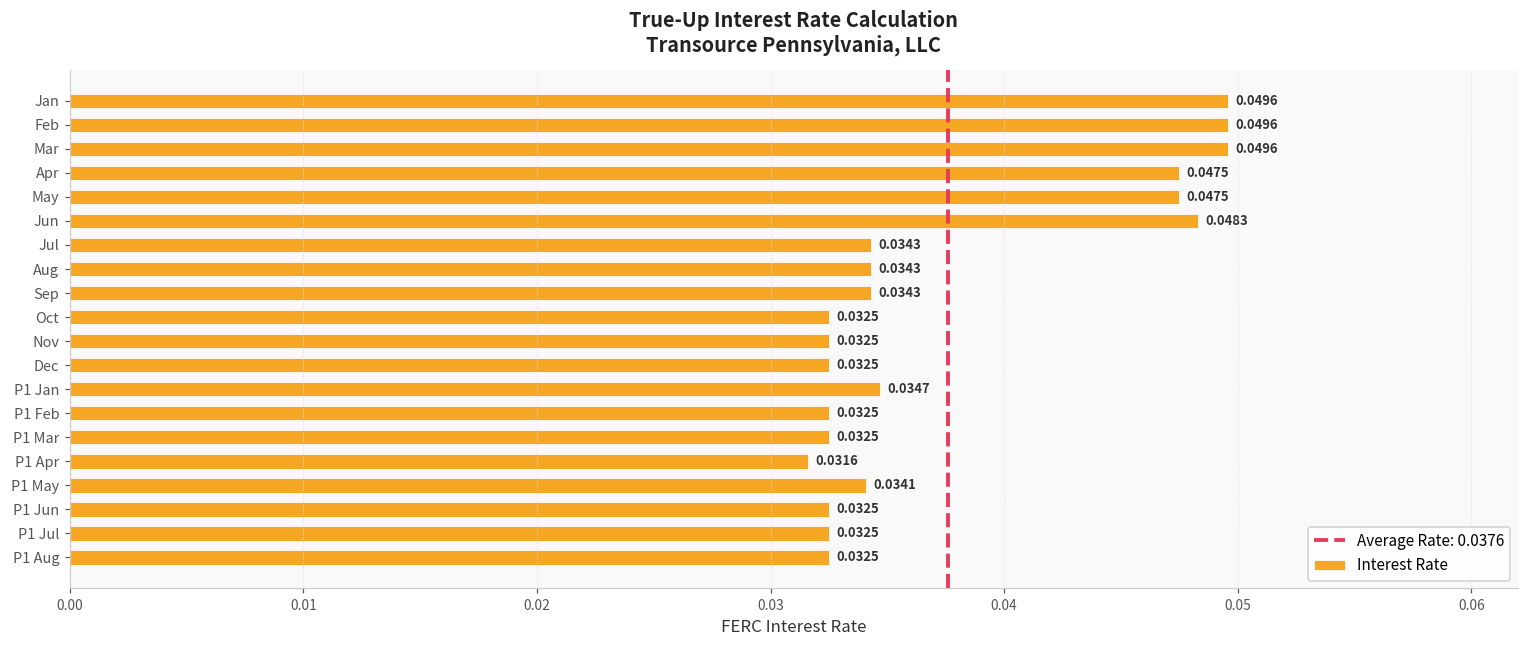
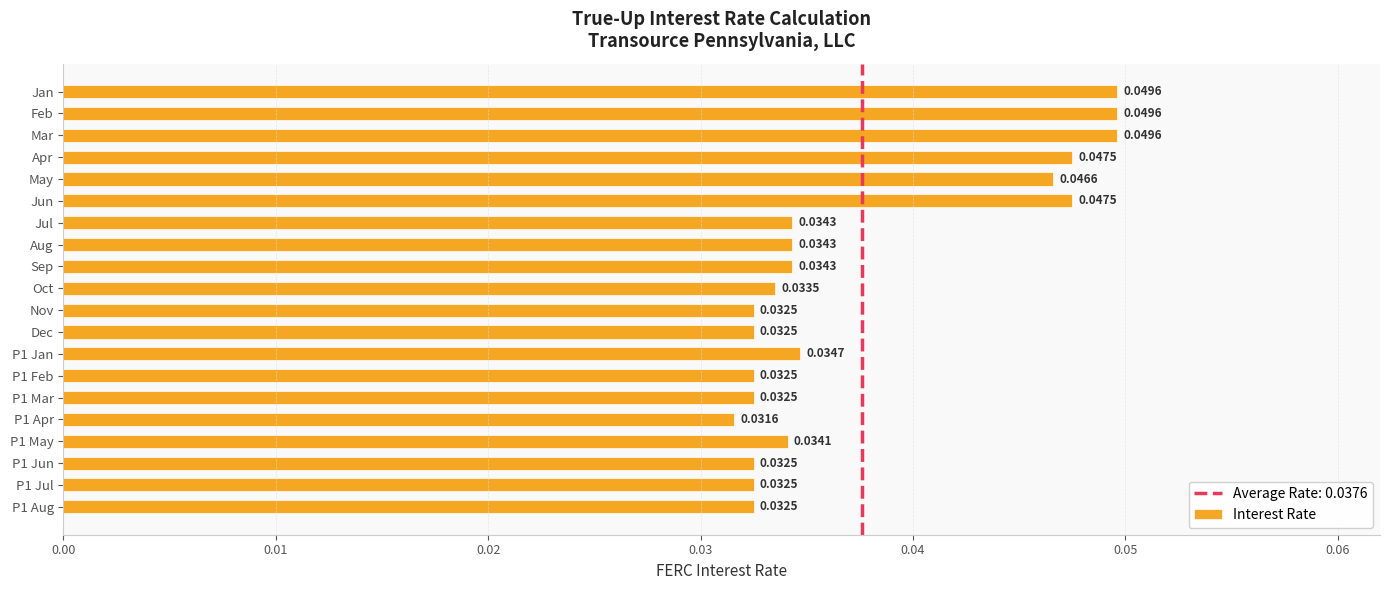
May: 0.0475 -> 0.0466
Jun: 0.0483 -> 0.0475
Oct: 0.0325 -> 0.0335
